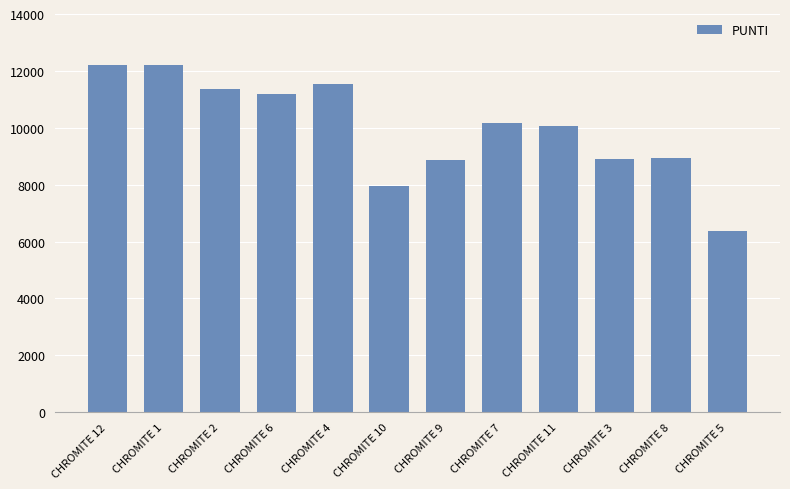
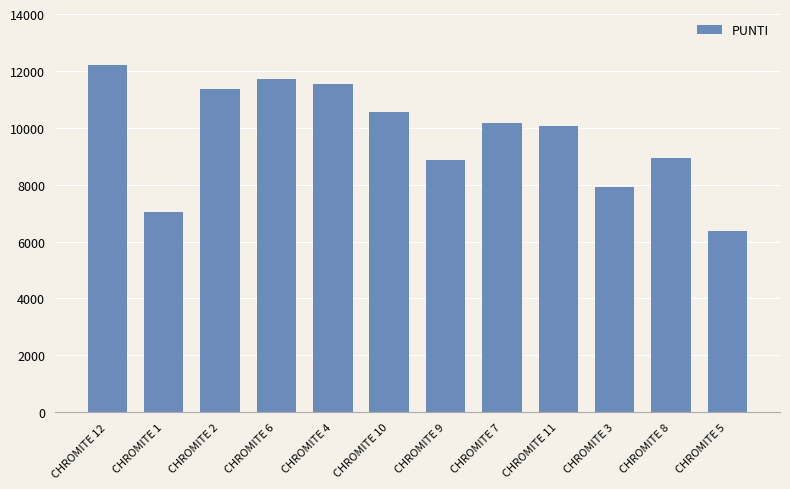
CHROMITE 1: 12200 -> 7000
CHROMITE 6: 11200 -> 11700
CHROMITE 10: 8000 -> 10600
CHROMITE 3: 8900 -> 7900
